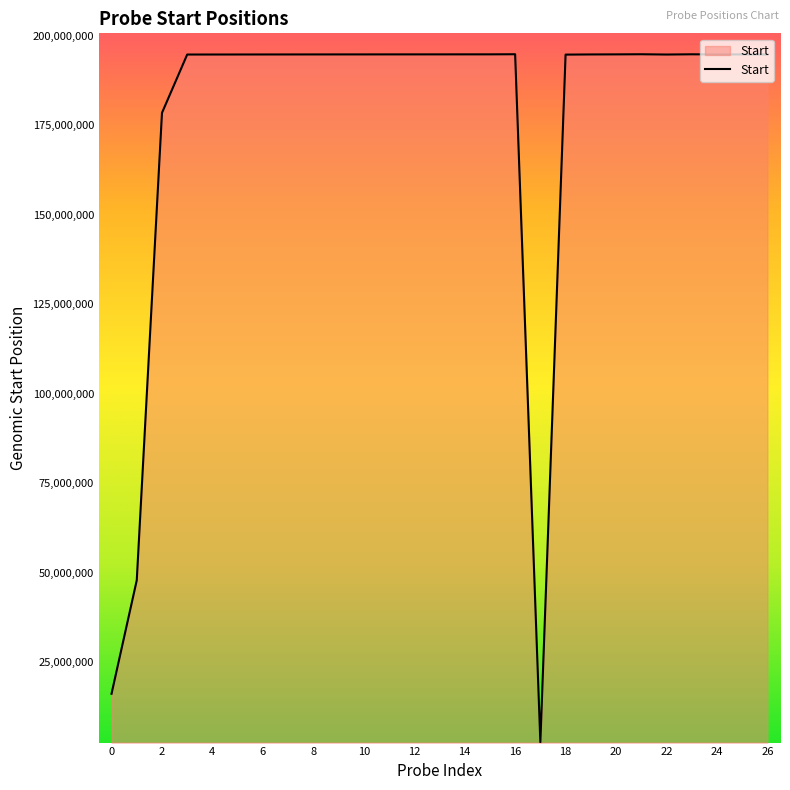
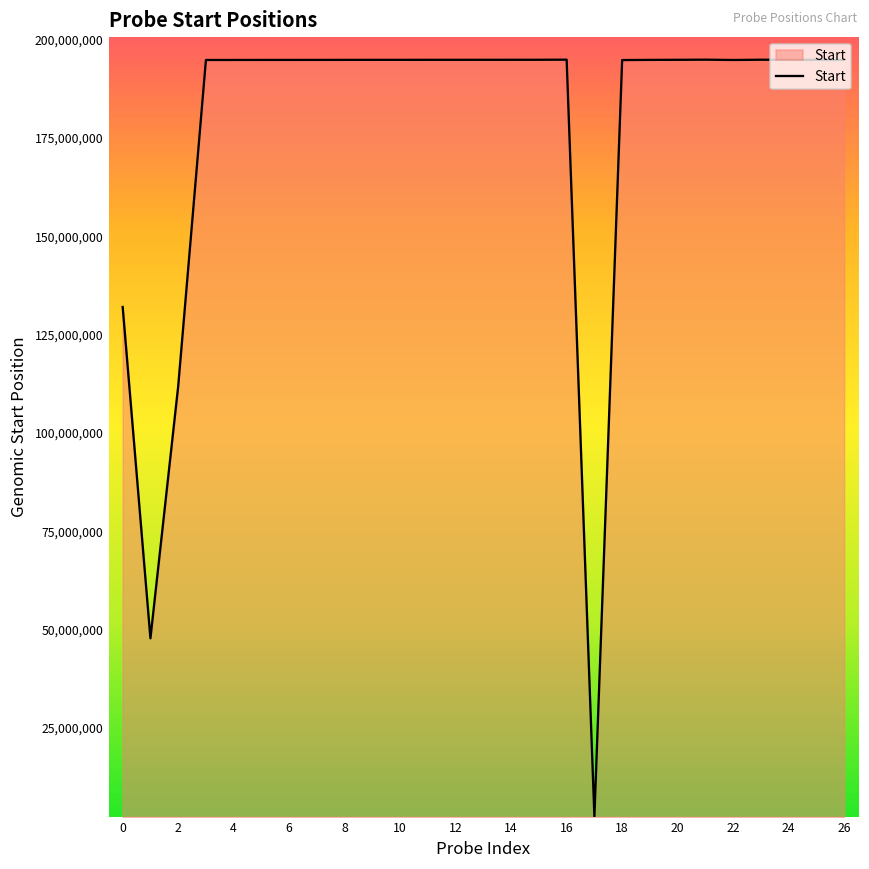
0: 16,000,000 -> 132,000,000
2: 179,000,000 -> 112,000,000
